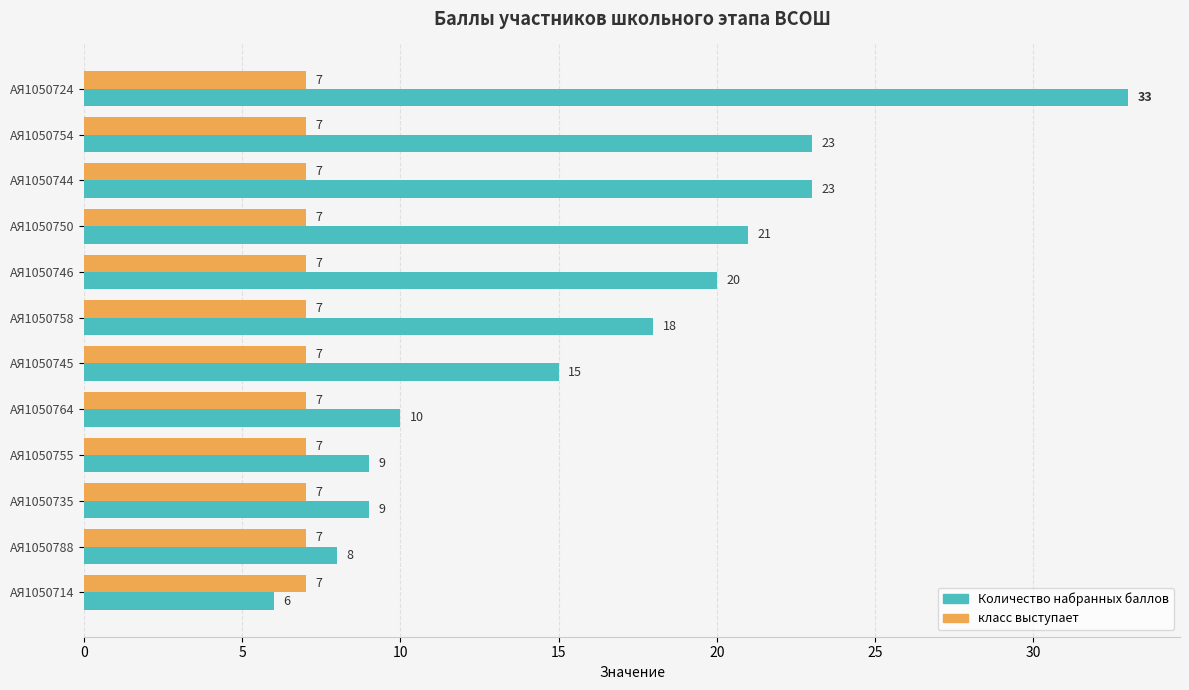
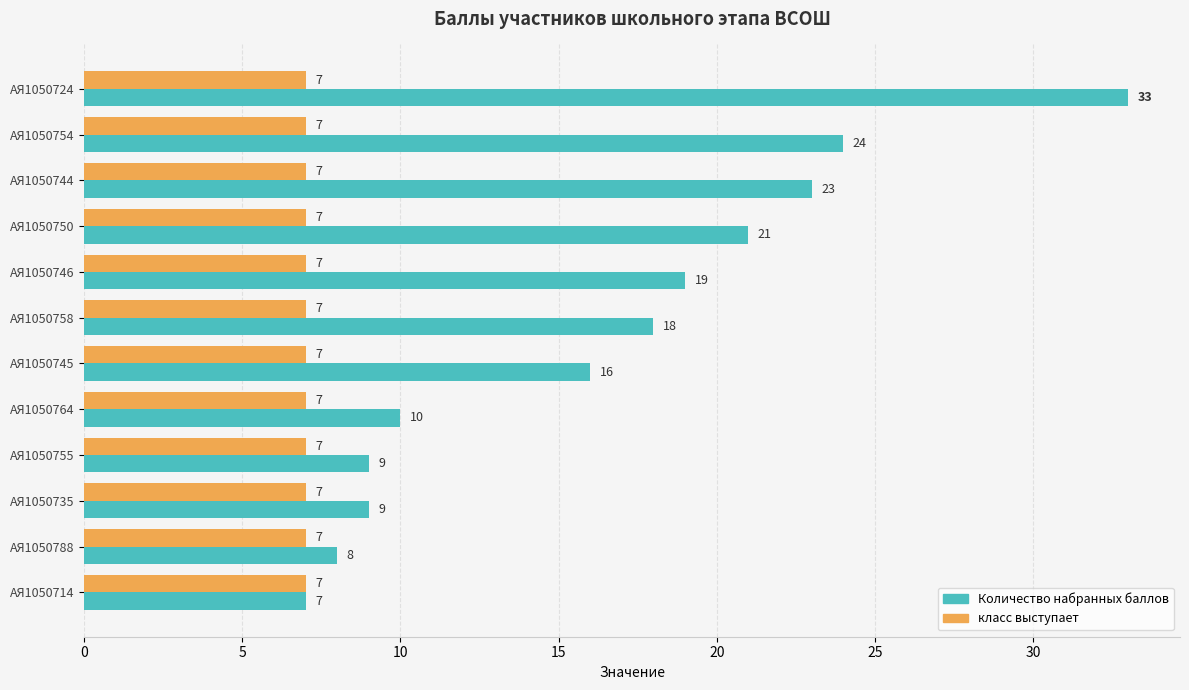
Количество набранных баллов, АЯ1050754: 23 -> 24
Количество набранных баллов, АЯ1050746: 20 -> 19
Количество набранных баллов, АЯ1050745: 15 -> 16
Количество набранных баллов, АЯ1050714: 6 -> 7
